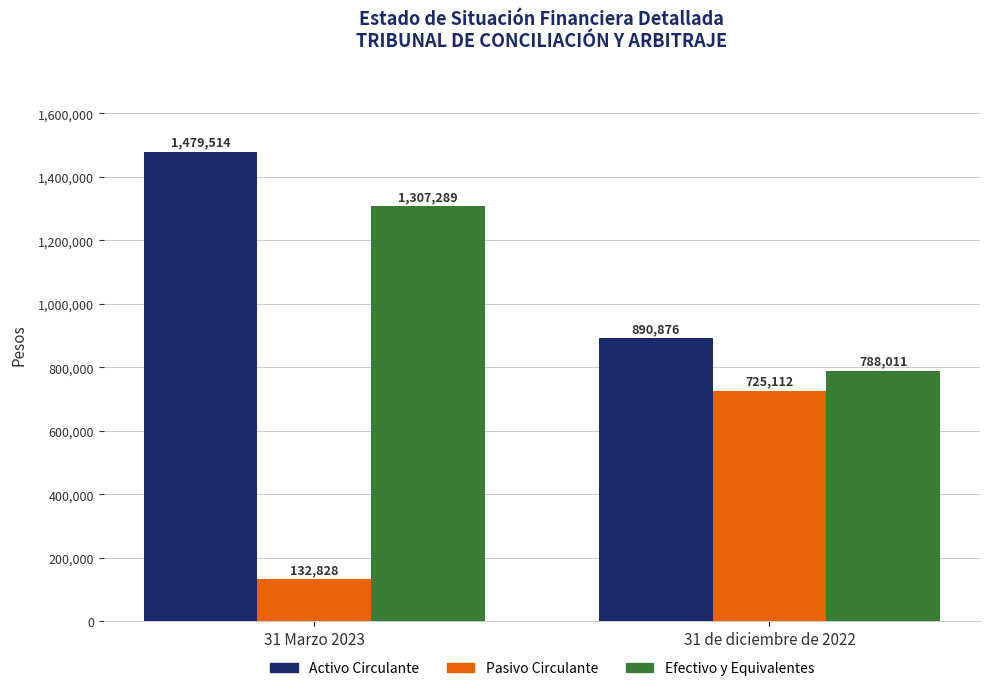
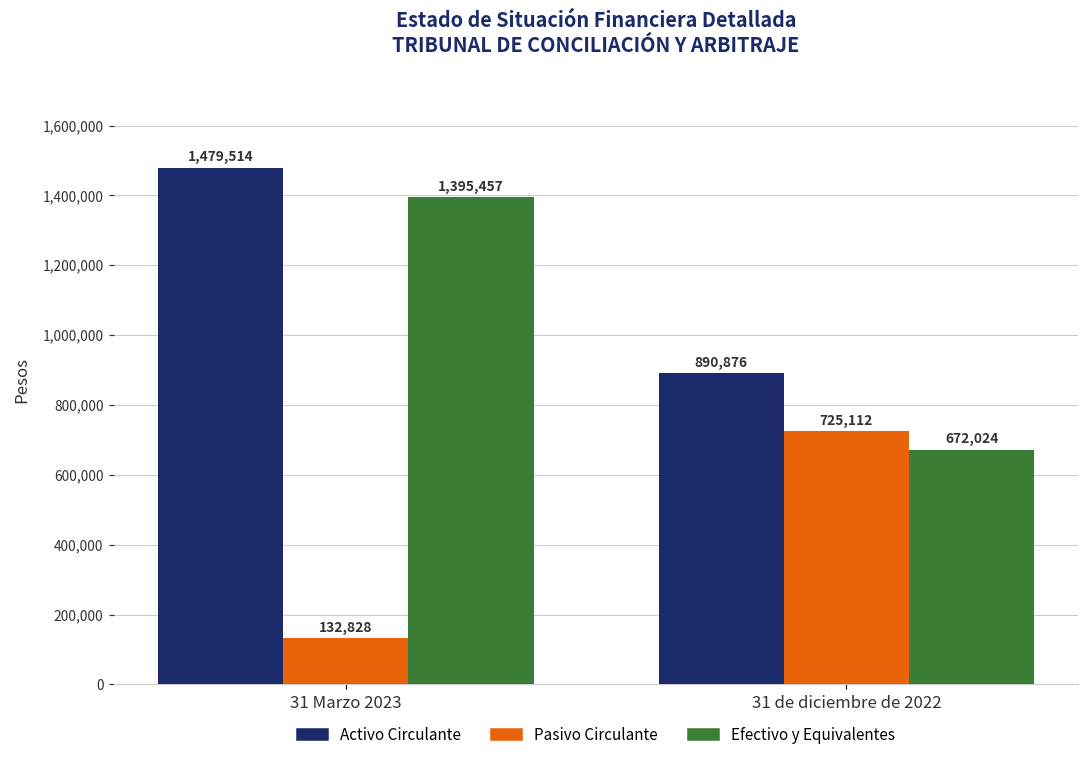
Efectivo y Equivalentes, 31 Marzo 2023: 1,307,289 -> 1,395,457
Efectivo y Equivalentes, 31 de diciembre de 2022: 788,011 -> 672,024
